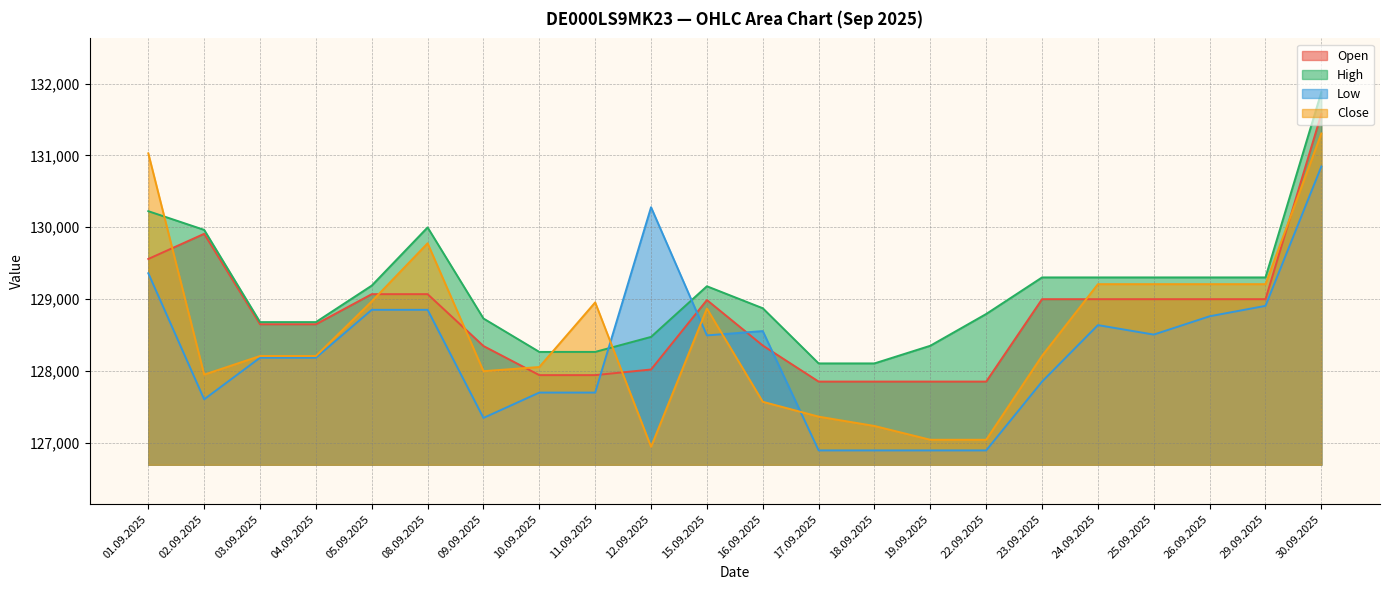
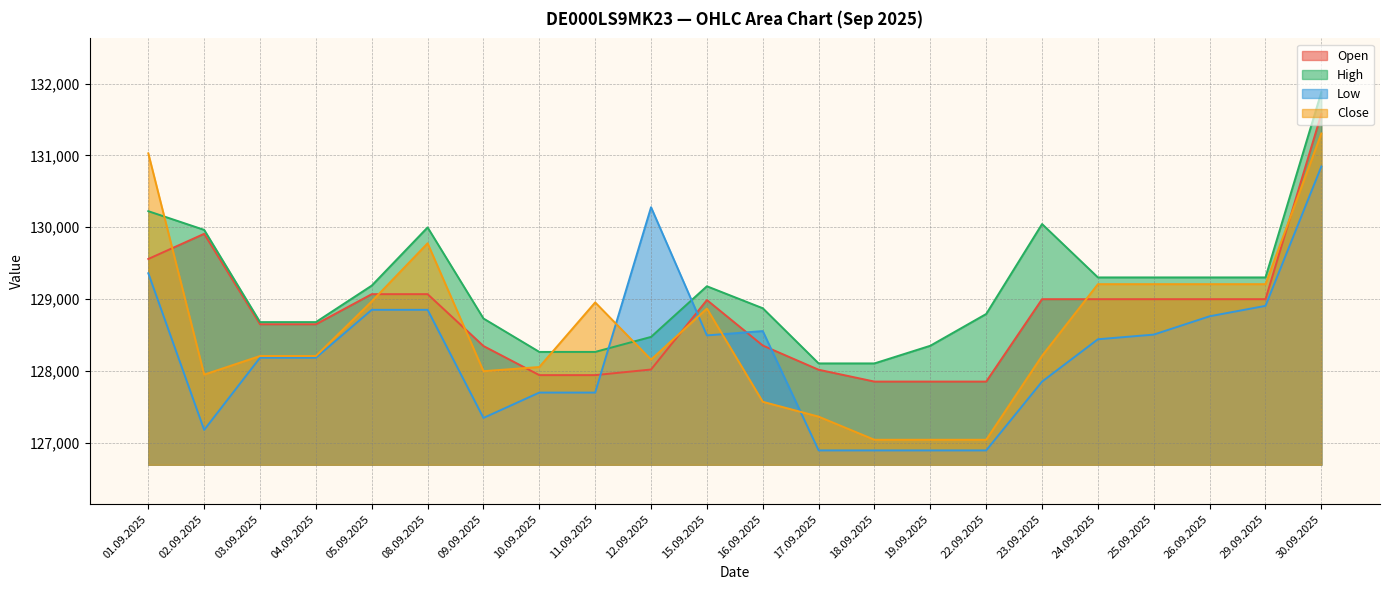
Low, 02.09.2025: 127,600 -> 127,200
Close, 12.09.2025: 126,900 -> 128,200
Open, 17.09.2025: 127,900 -> 128,000
Close, 18.09.2025: 127,200 -> 127,000
High, 23.09.2025: 129,300 -> 130,000
Low, 24.09.2025: 128,600 -> 128,400
